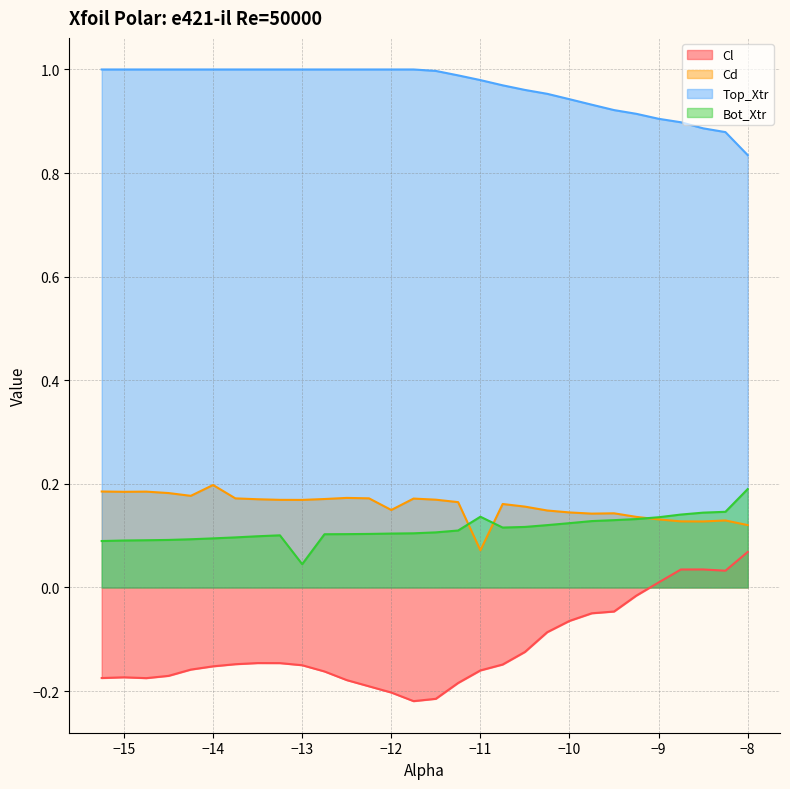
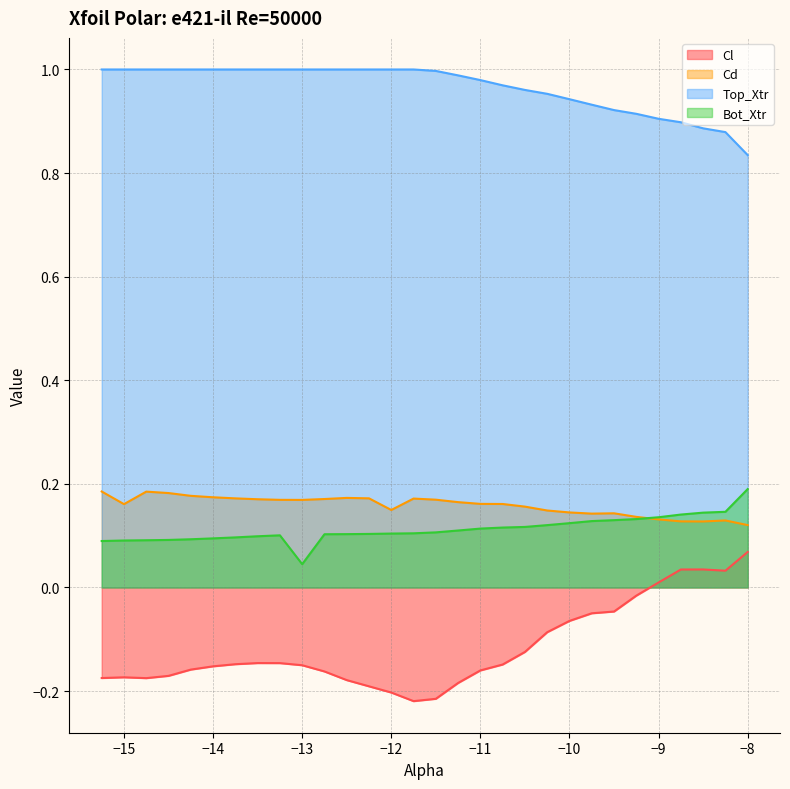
Cd, −15: 0.18 -> 0.16
Cd, −14: 0.20 -> 0.17
Cd, −11: 0.07 -> 0.16
Bot_Xtr, −11: 0.14 -> 0.11
